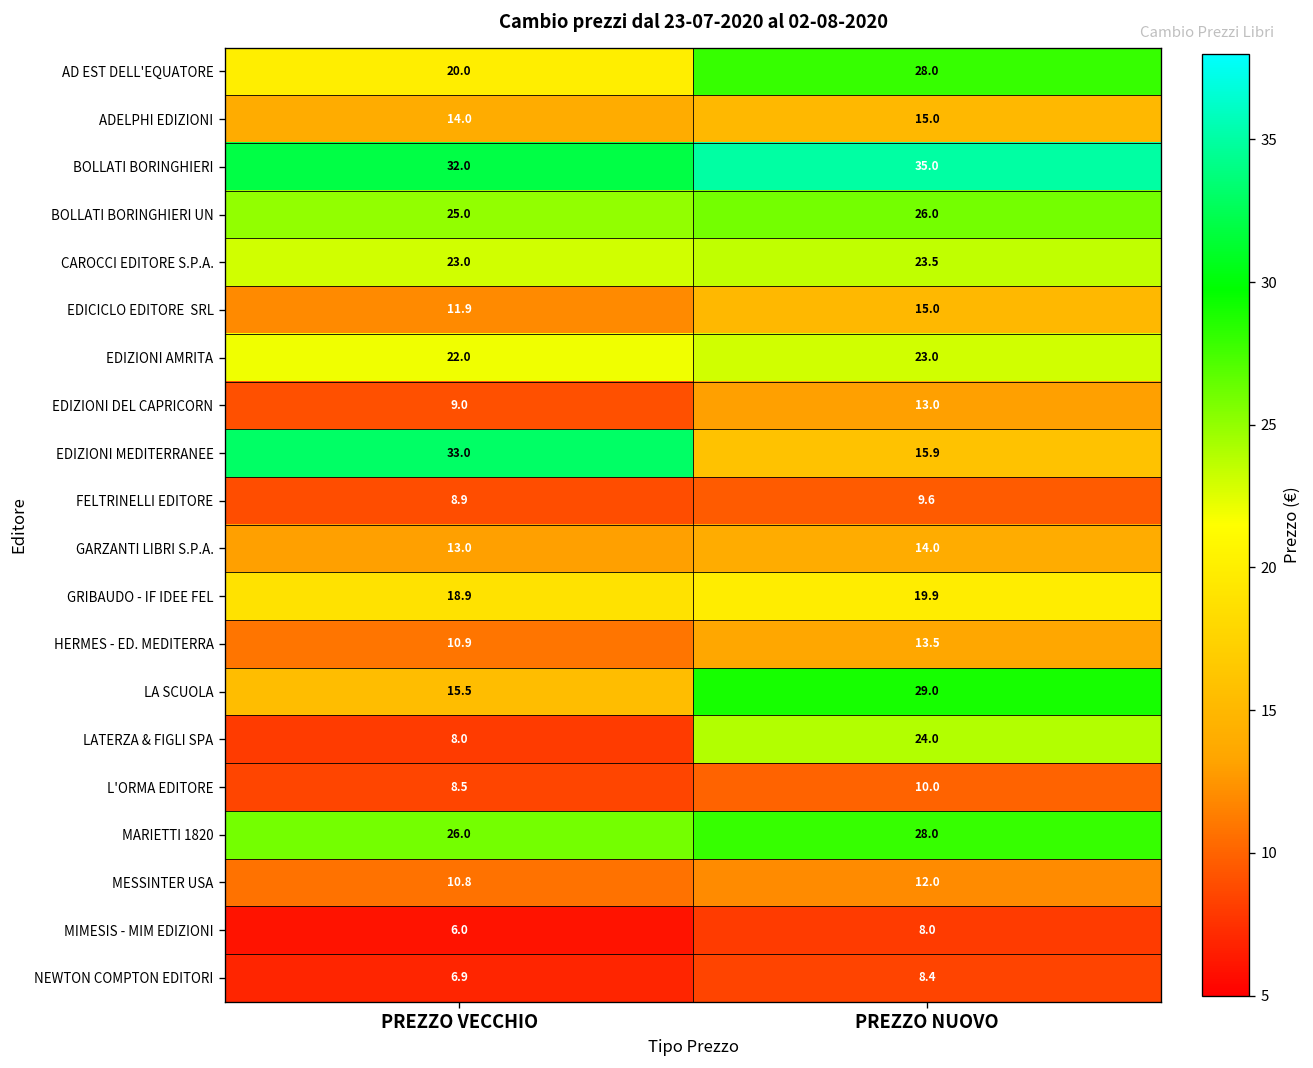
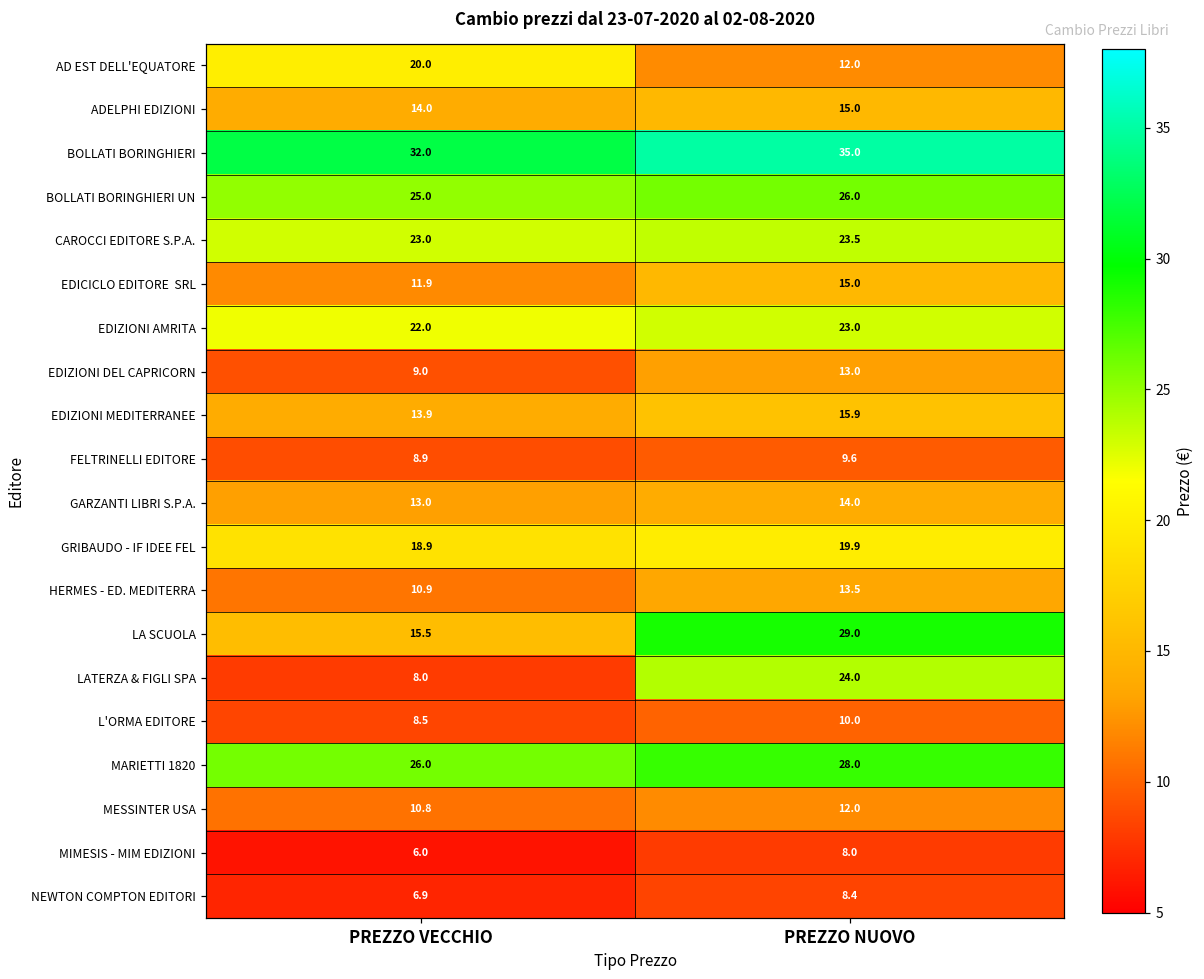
AD EST DELL'EQUATORE, PREZZO NUOVO: 28.0 -> 12.0
EDIZIONI MEDITERRANEE, PREZZO VECCHIO: 33.0 -> 13.9
